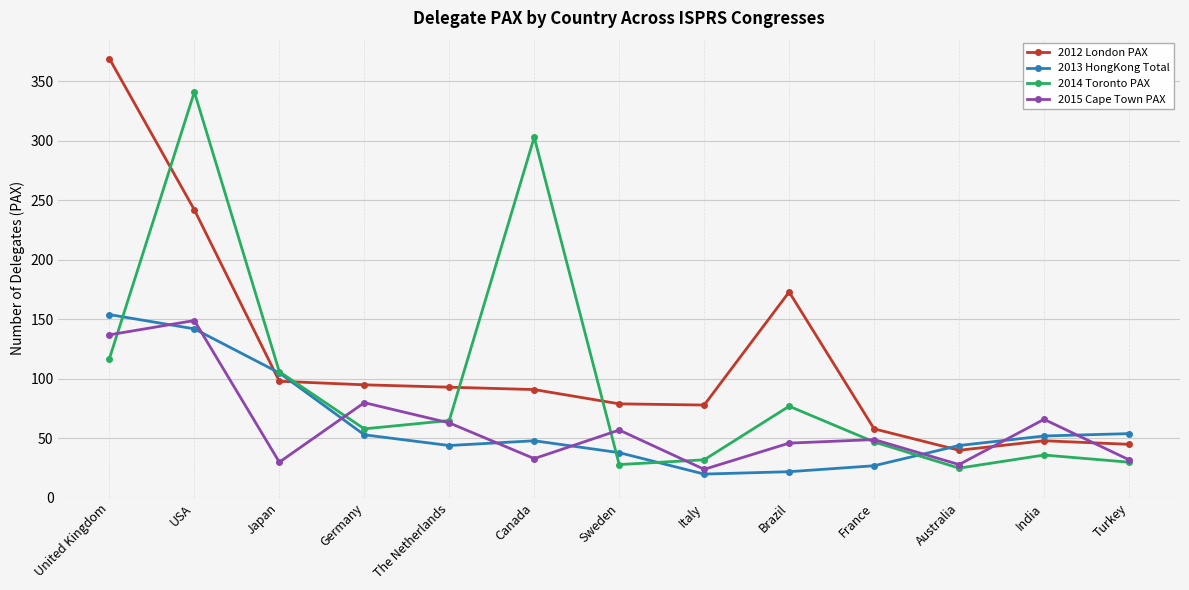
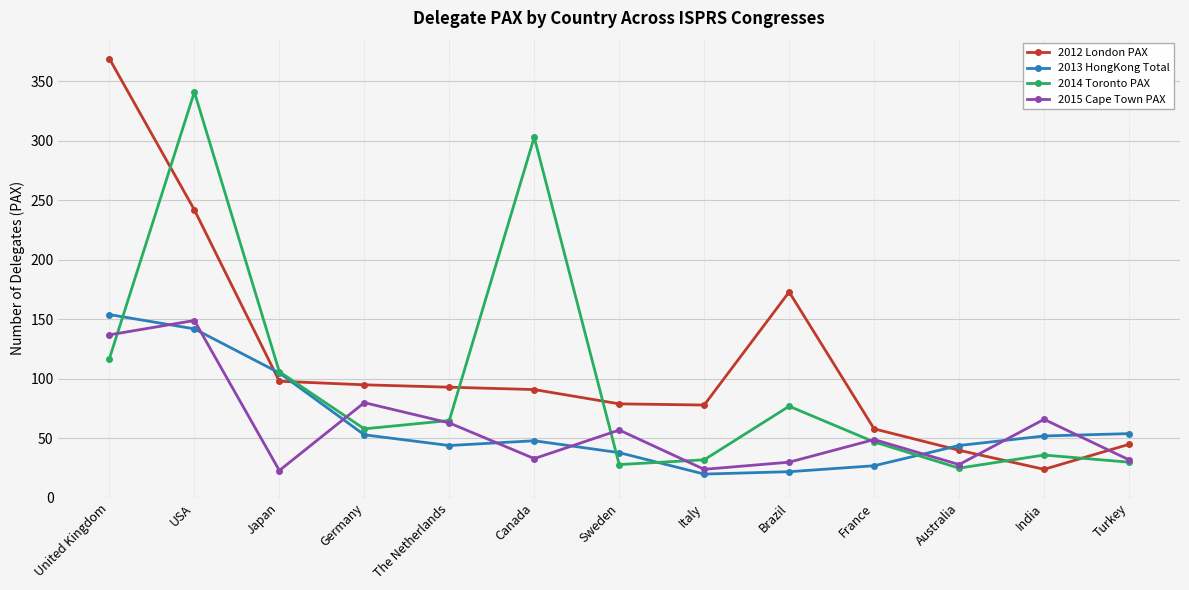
2015 Cape Town PAX, Japan: 30 -> 23
2015 Cape Town PAX, Brazil: 46 -> 30
2012 London PAX, India: 48 -> 24
